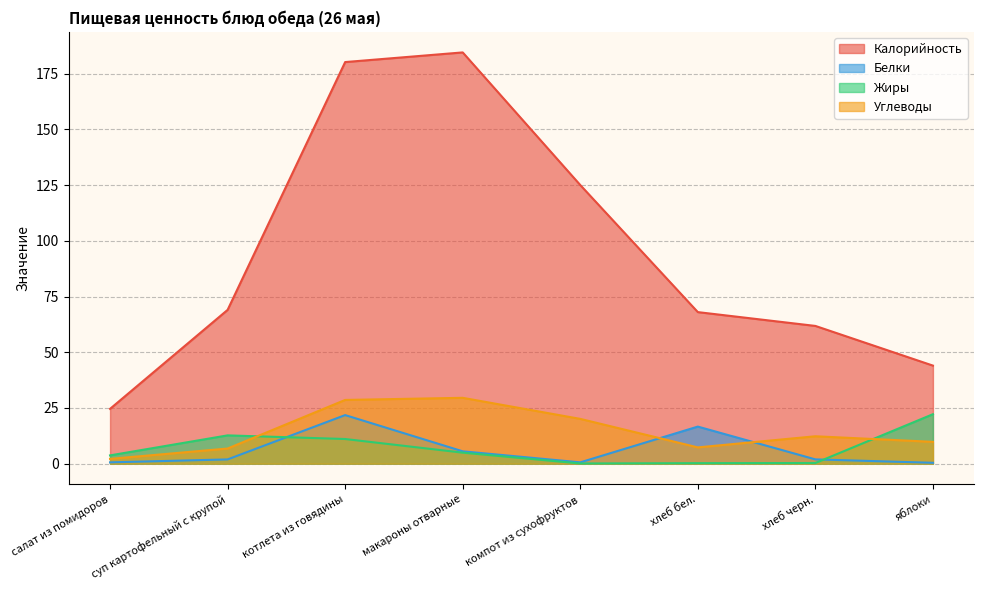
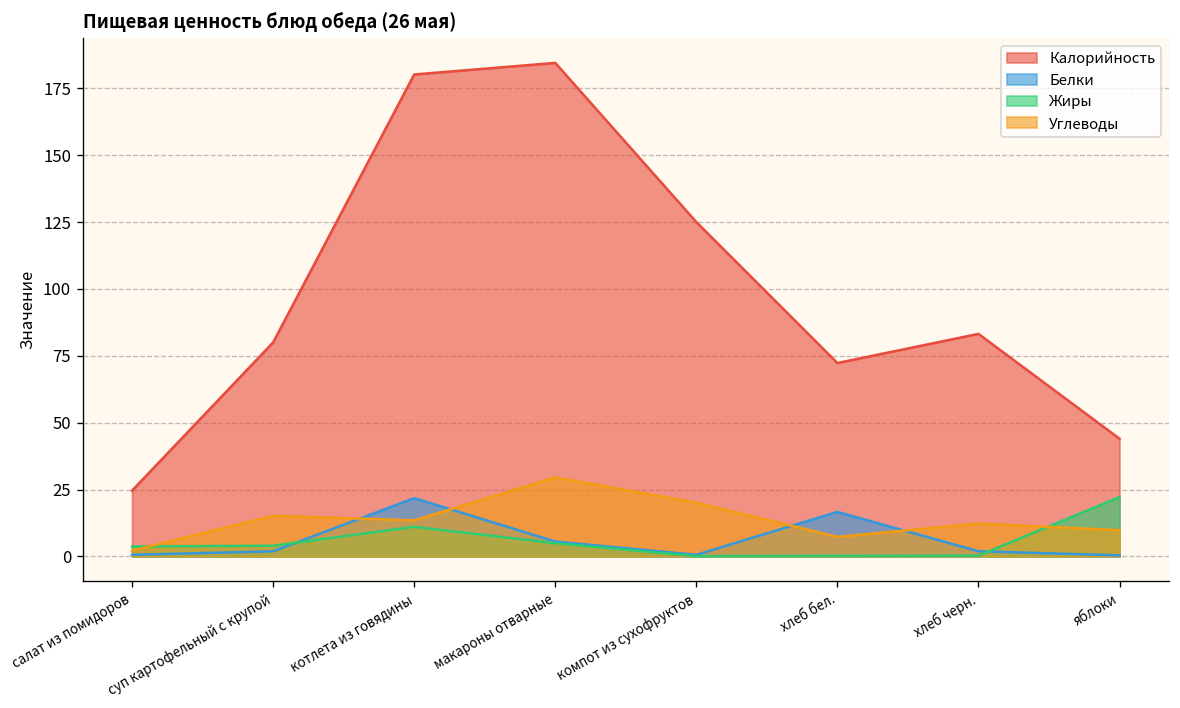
Калорийность, суп картофельный с крупой: 69 -> 80
Жиры, суп картофельный с крупой: 13 -> 4
Углеводы, суп картофельный с крупой: 7 -> 15
Углеводы, котлета из говядины: 29 -> 14
Калорийность, хлеб бел.: 68 -> 72
Калорийность, хлеб черн.: 62 -> 83
